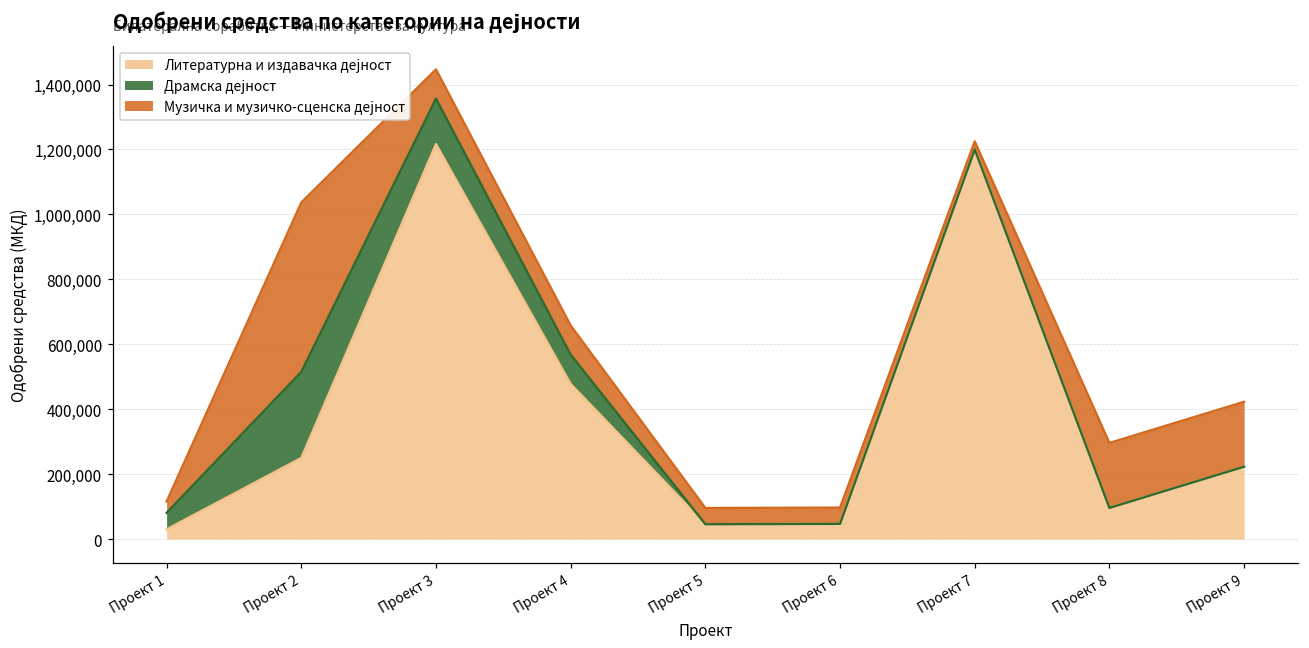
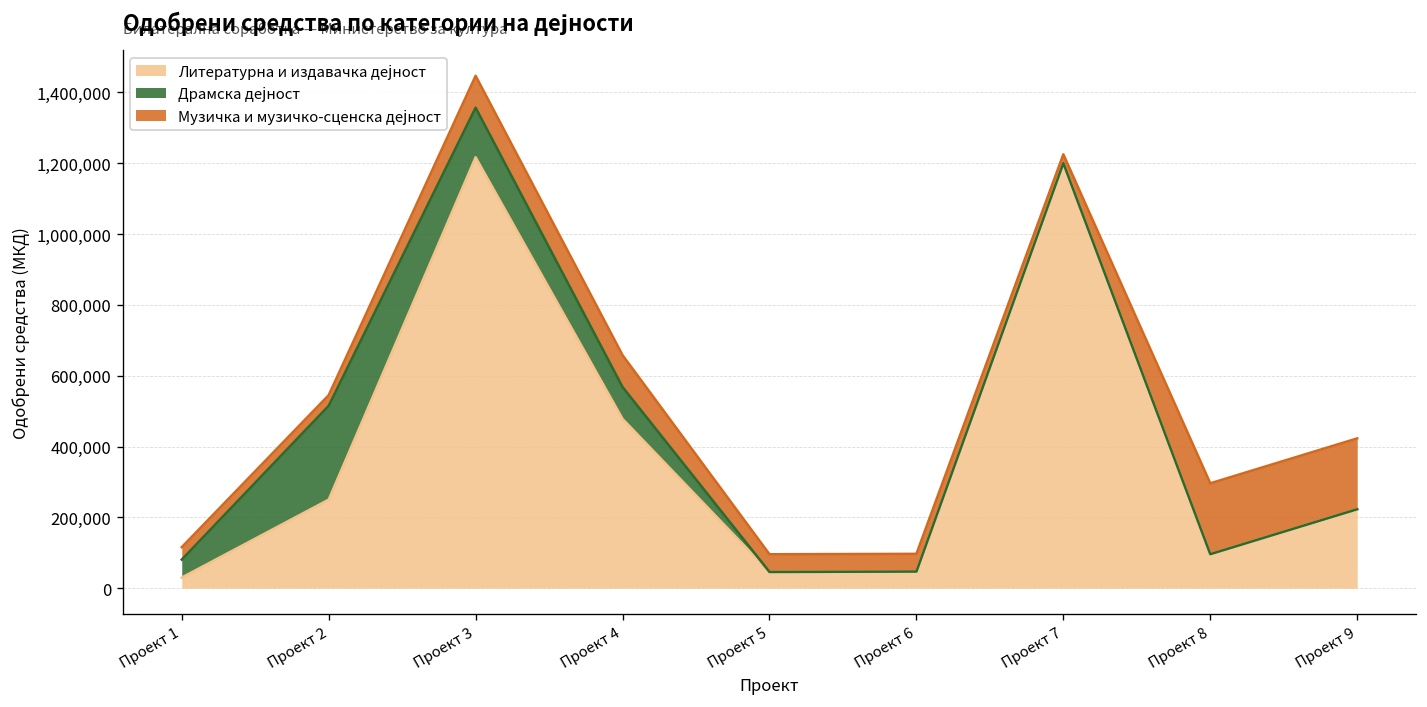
Музичка и музичко-сценска дејност, Проект 2: 520,000 -> 30,000
